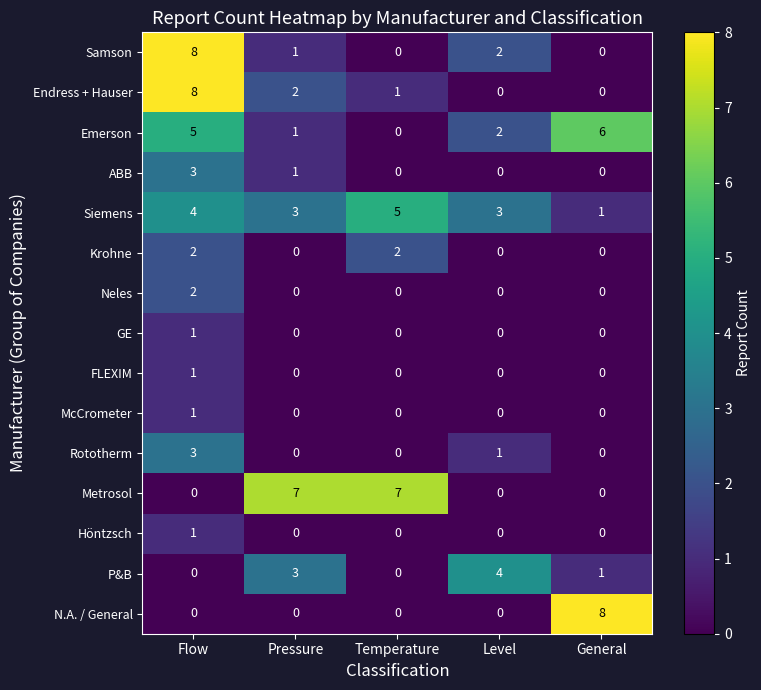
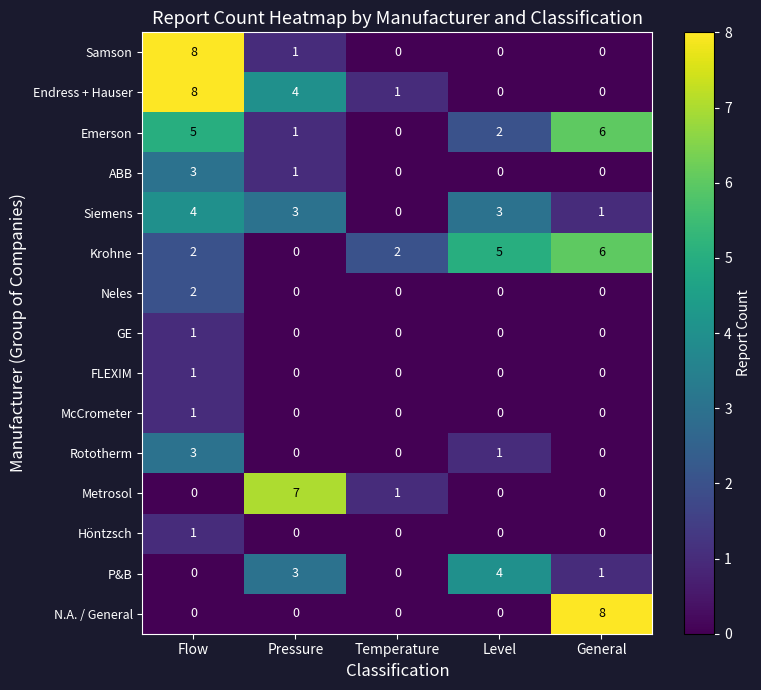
Samson, Level: 2 -> 0
Endress + Hauser, Pressure: 2 -> 4
Siemens, Temperature: 5 -> 0
Krohne, Level: 0 -> 5
Krohne, General: 0 -> 6
Metrosol, Temperature: 7 -> 1
